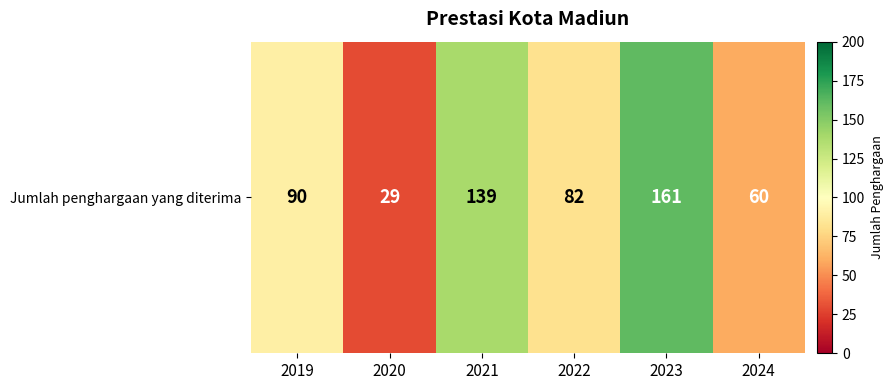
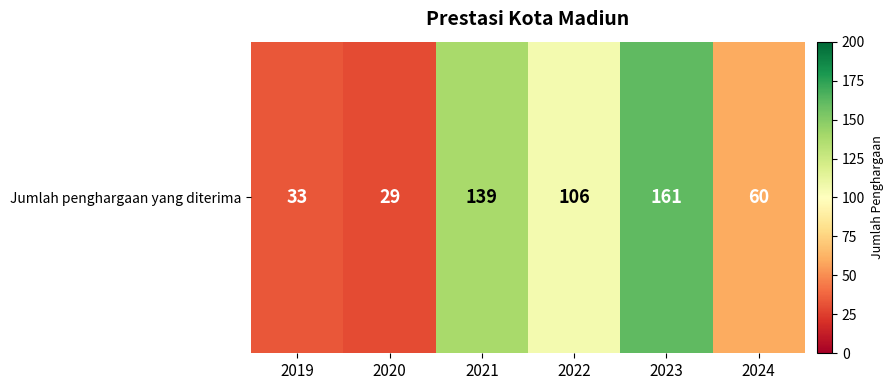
Jumlah penghargaan yang diterima, 2019: 90 -> 33
Jumlah penghargaan yang diterima, 2022: 82 -> 106
